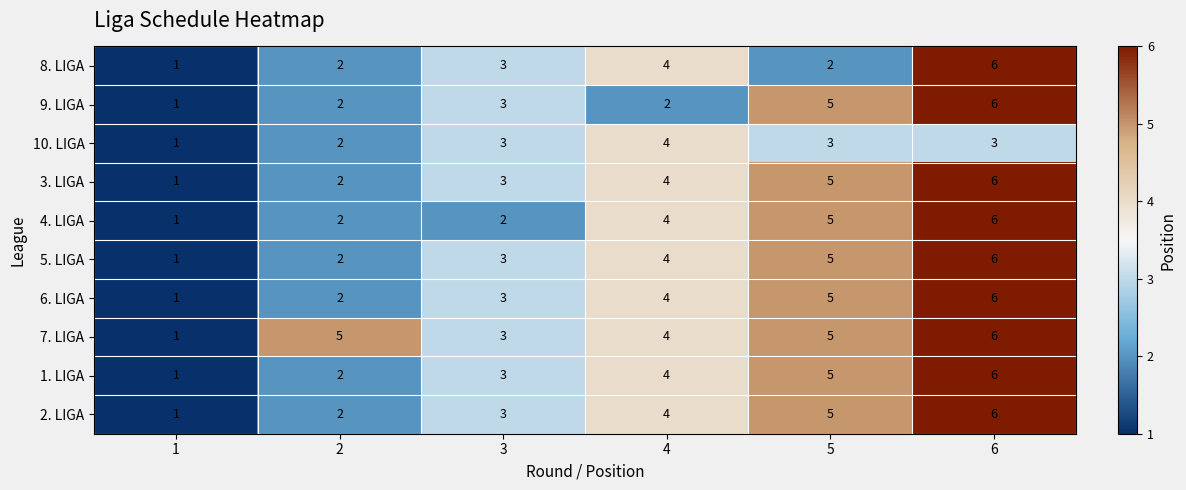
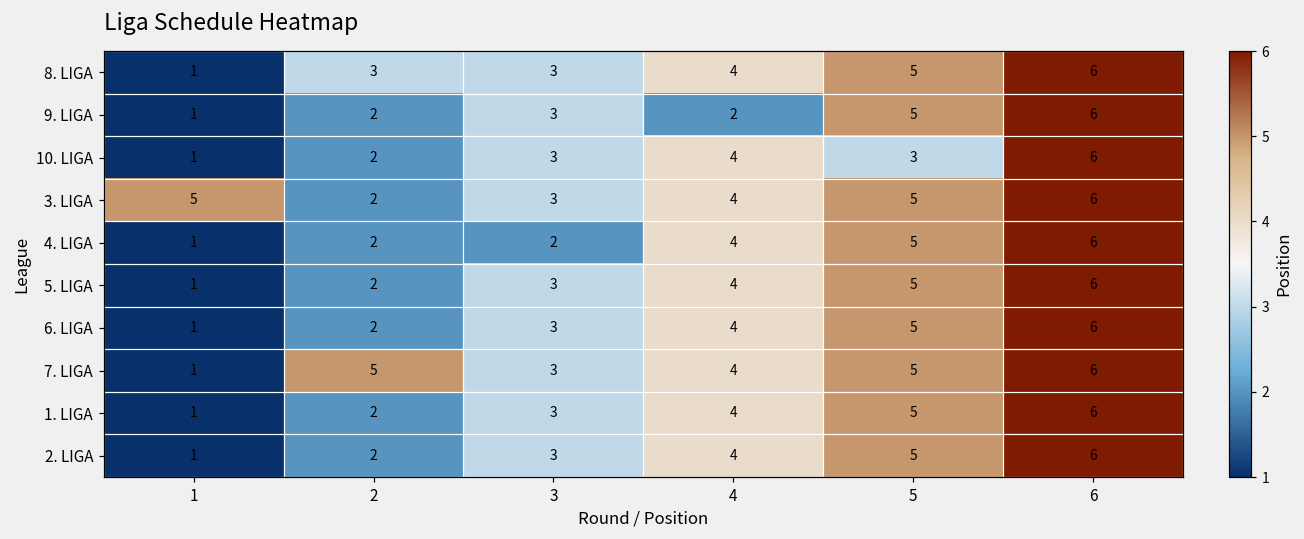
8. LIGA, 2: 2 -> 3
8. LIGA, 5: 2 -> 5
10. LIGA, 6: 3 -> 6
3. LIGA, 1: 1 -> 5
